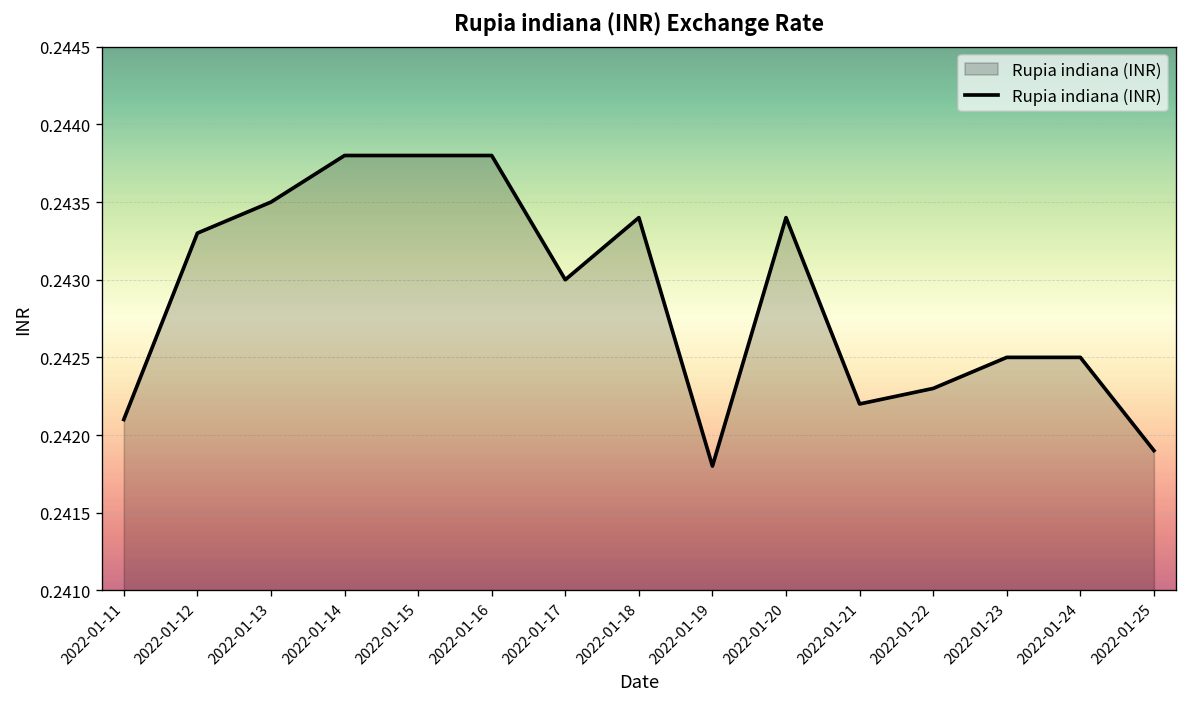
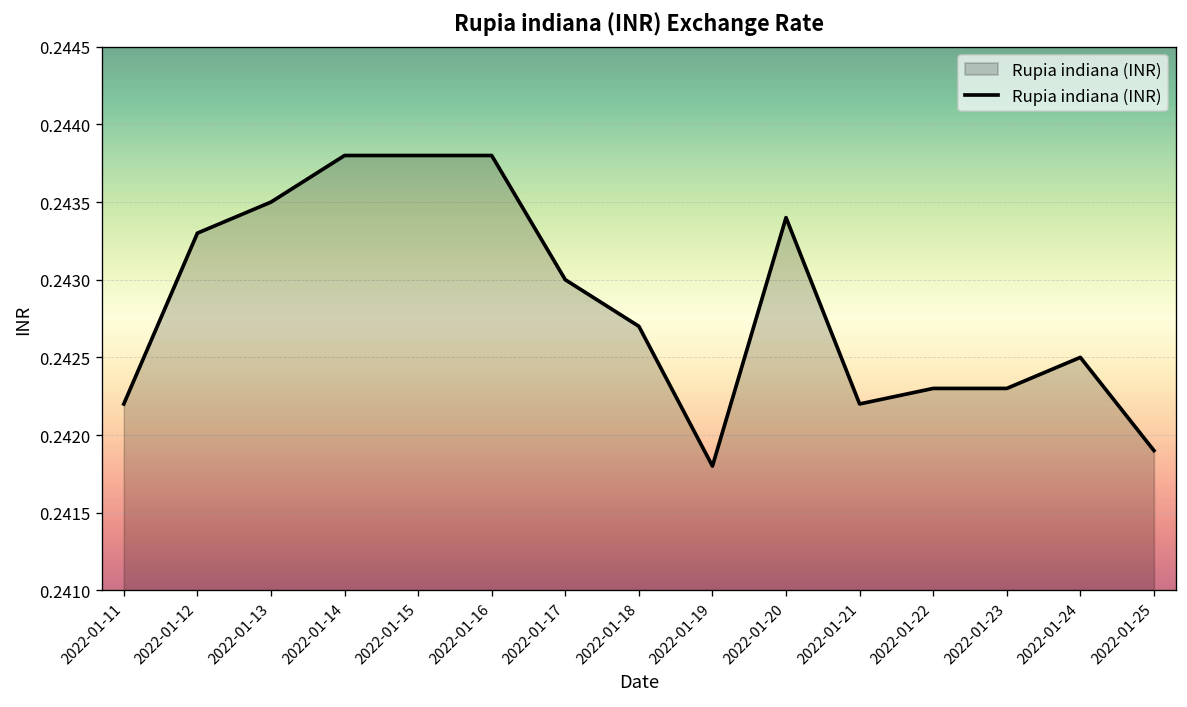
2022-01-11: 0.2421 -> 0.2422
2022-01-18: 0.2434 -> 0.2427
2022-01-23: 0.2425 -> 0.2423
